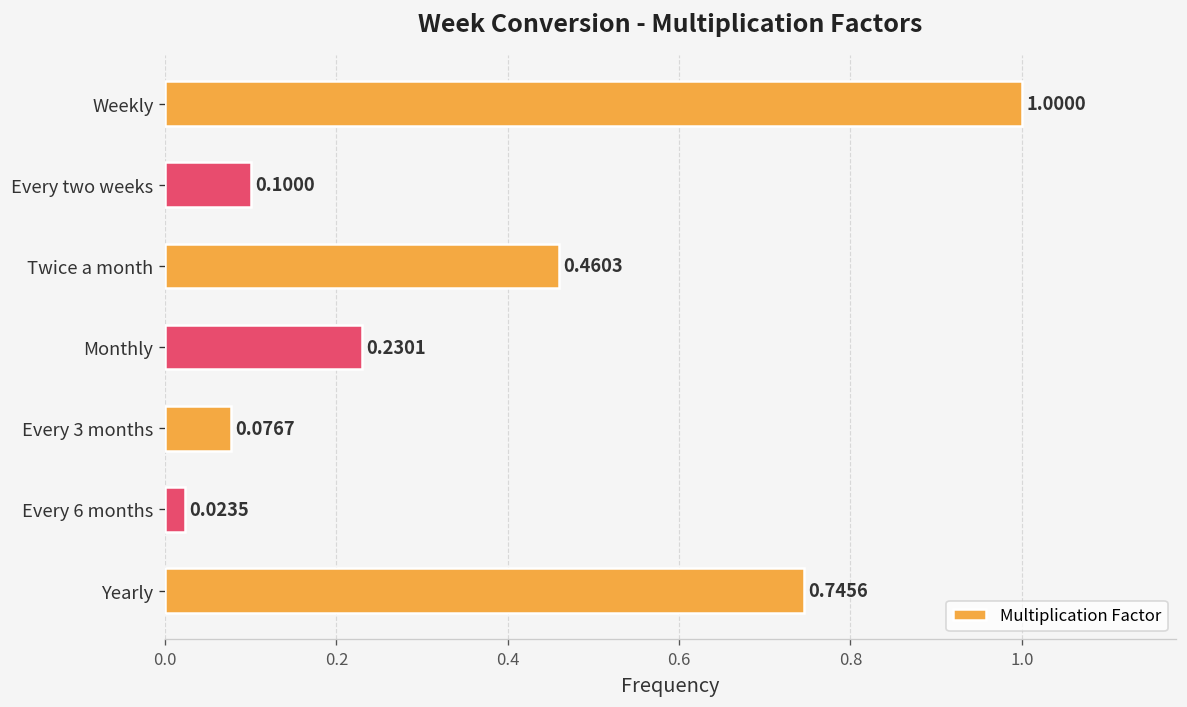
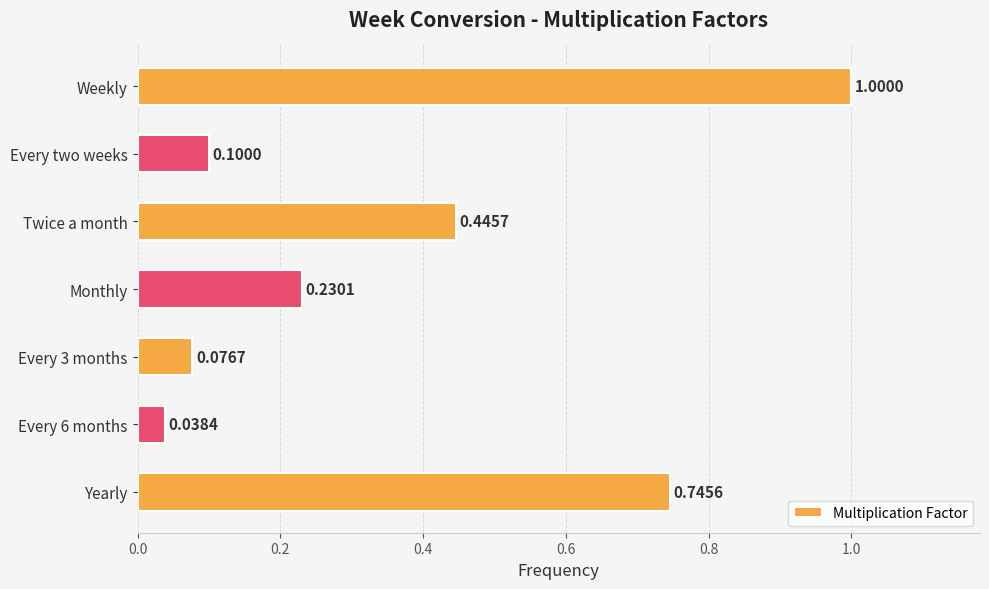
Twice a month: 0.4603 -> 0.4457
Every 6 months: 0.0235 -> 0.0384
